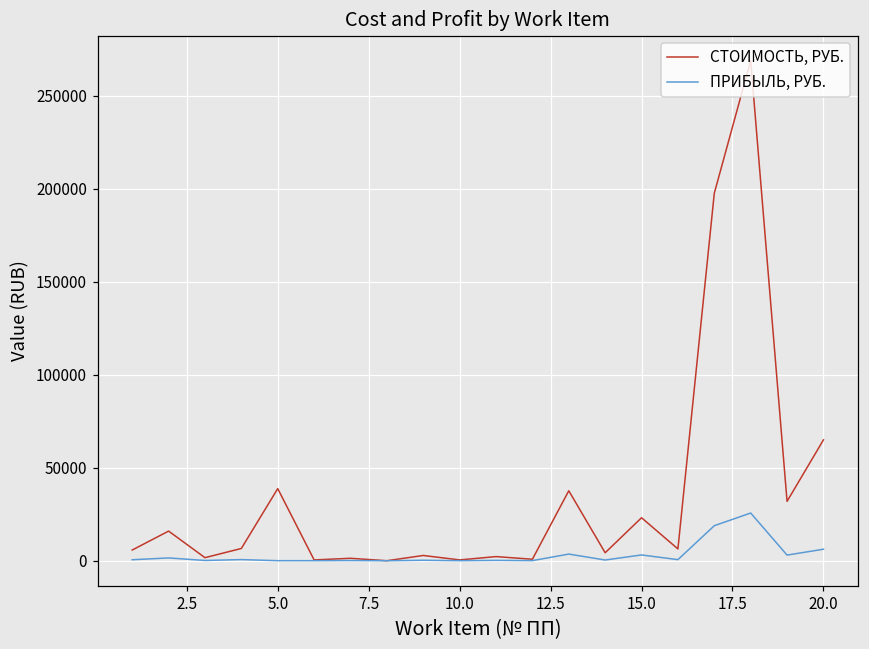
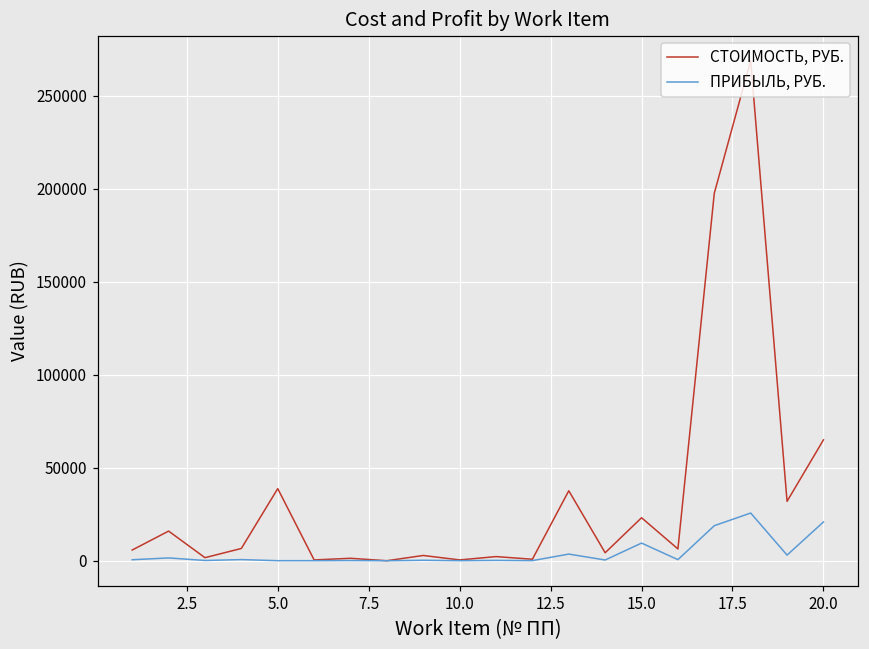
ПРИБЫЛЬ, РУБ., 15.0: 3000 -> 10000
ПРИБЫЛЬ, РУБ., 20.0: 6000 -> 21000
